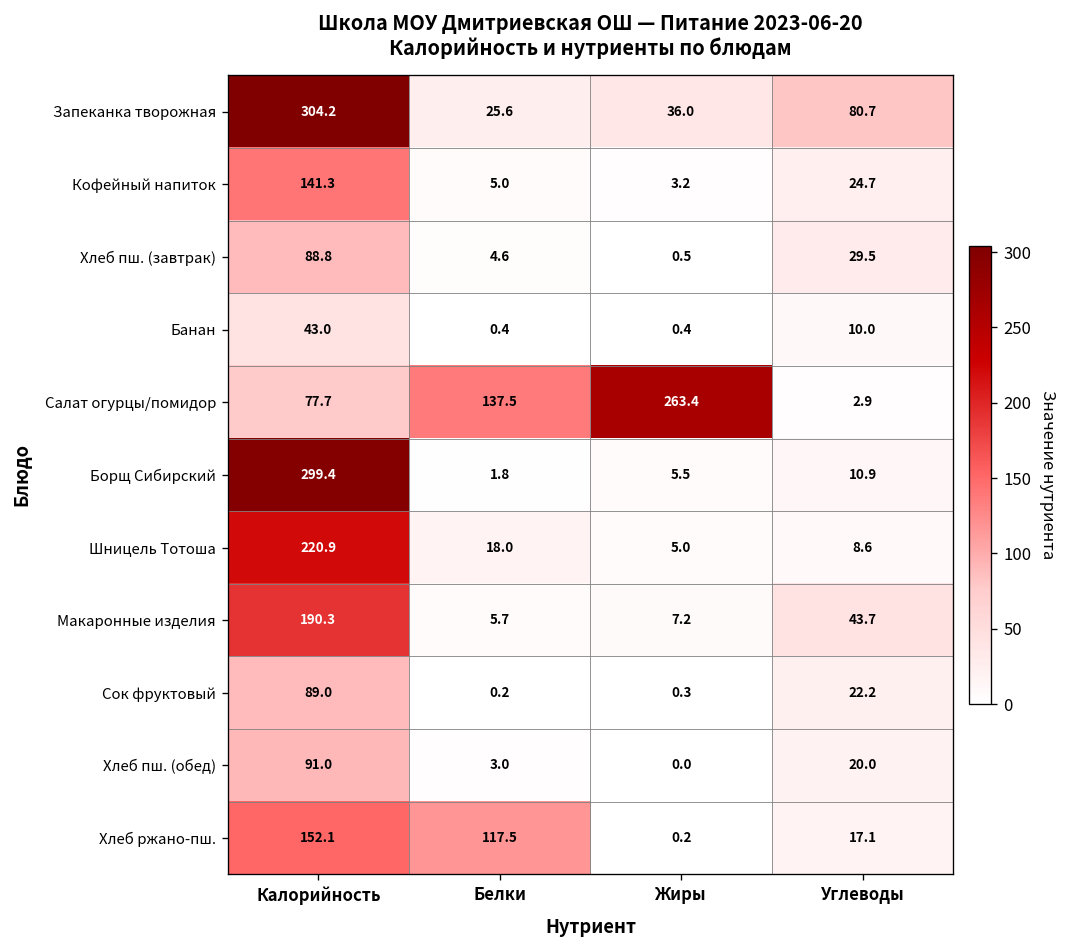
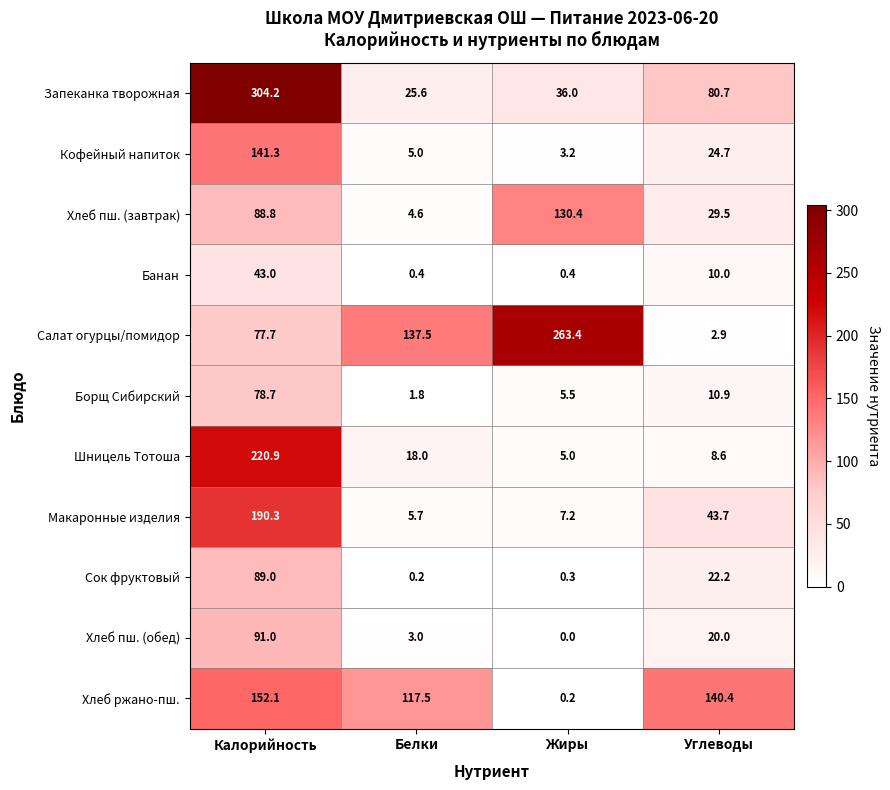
Хлеб пш. (завтрак), Жиры: 0.5 -> 130.4
Борщ Сибирский, Калорийность: 299.4 -> 78.7
Хлеб ржано-пш., Углеводы: 17.1 -> 140.4
